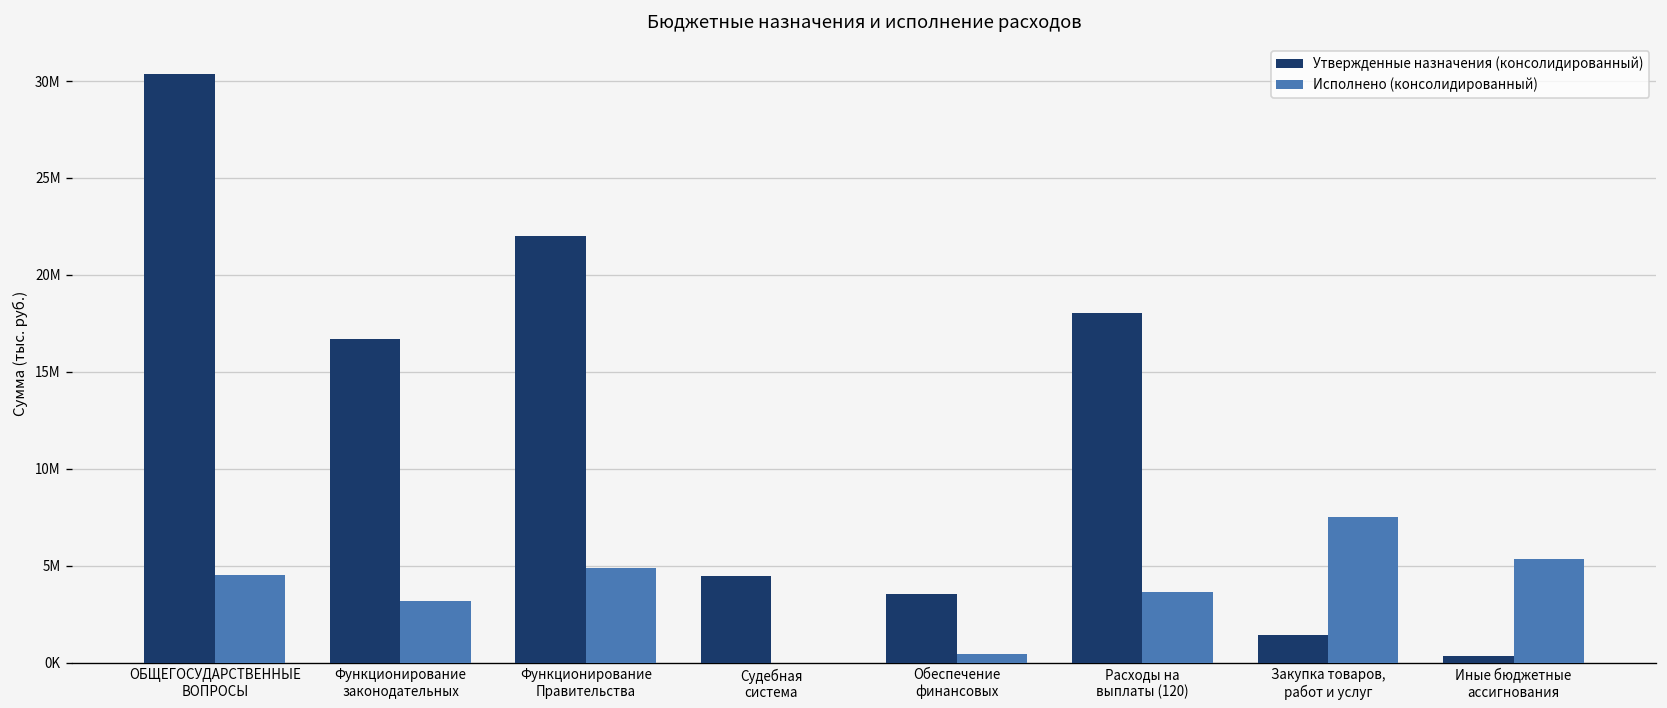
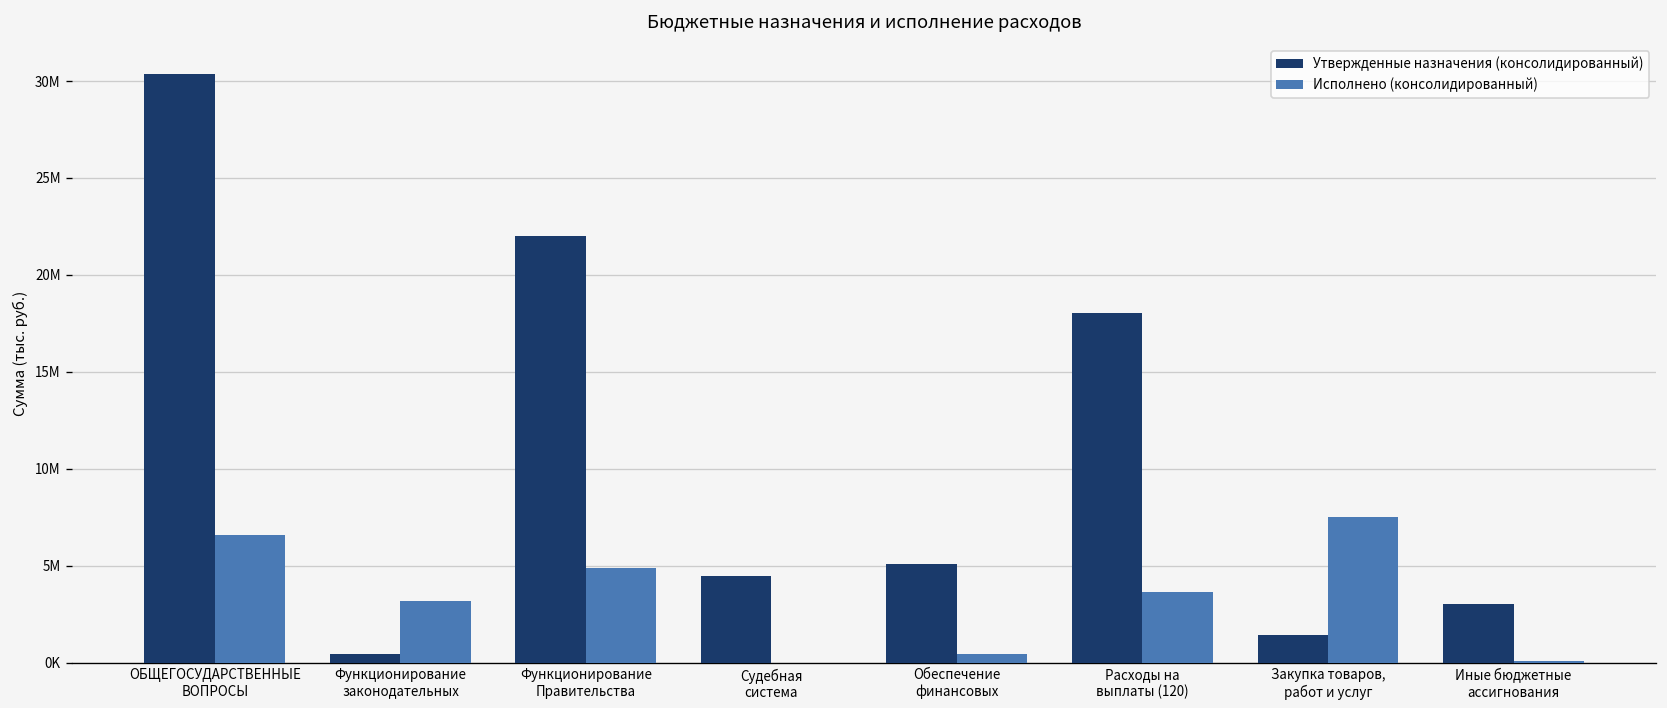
Исполнено (консолидированный), ОБЩЕГОСУДАРСТВЕННЫЕ ВОПРОСЫ: 4500000 -> 6600000
Утвержденные назначения (консолидированный), Функционирование законодательных: 16700000 -> 400000
Утвержденные назначения (консолидированный), Обеспечение финансовых: 3500000 -> 5100000
Утвержденные назначения (консолидированный), Иные бюджетные ассигнования: 300000 -> 3000000
Исполнено (консолидированный), Иные бюджетные ассигнования: 5400000 -> 100000
